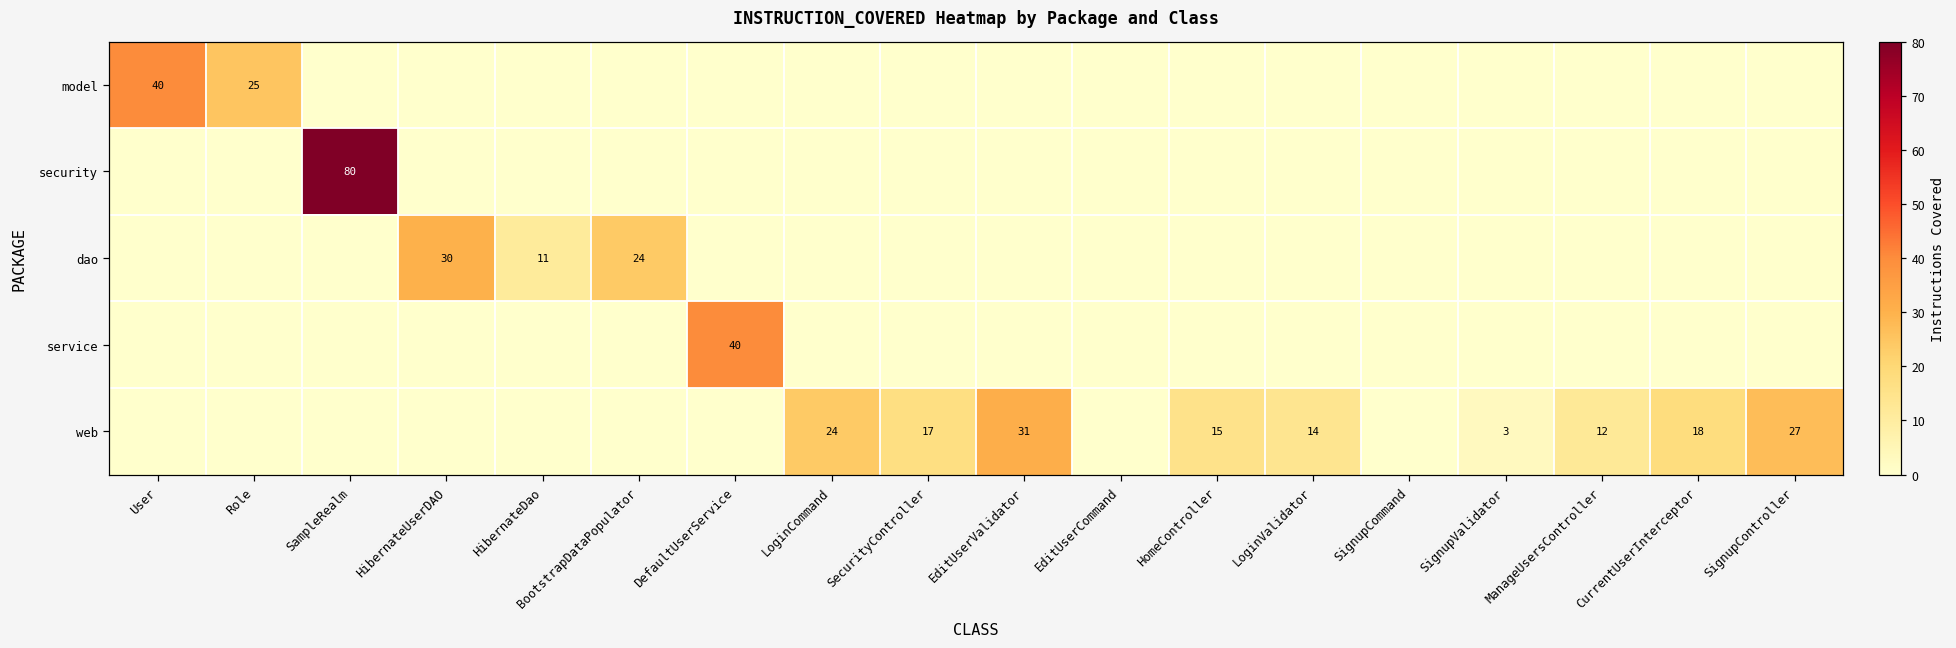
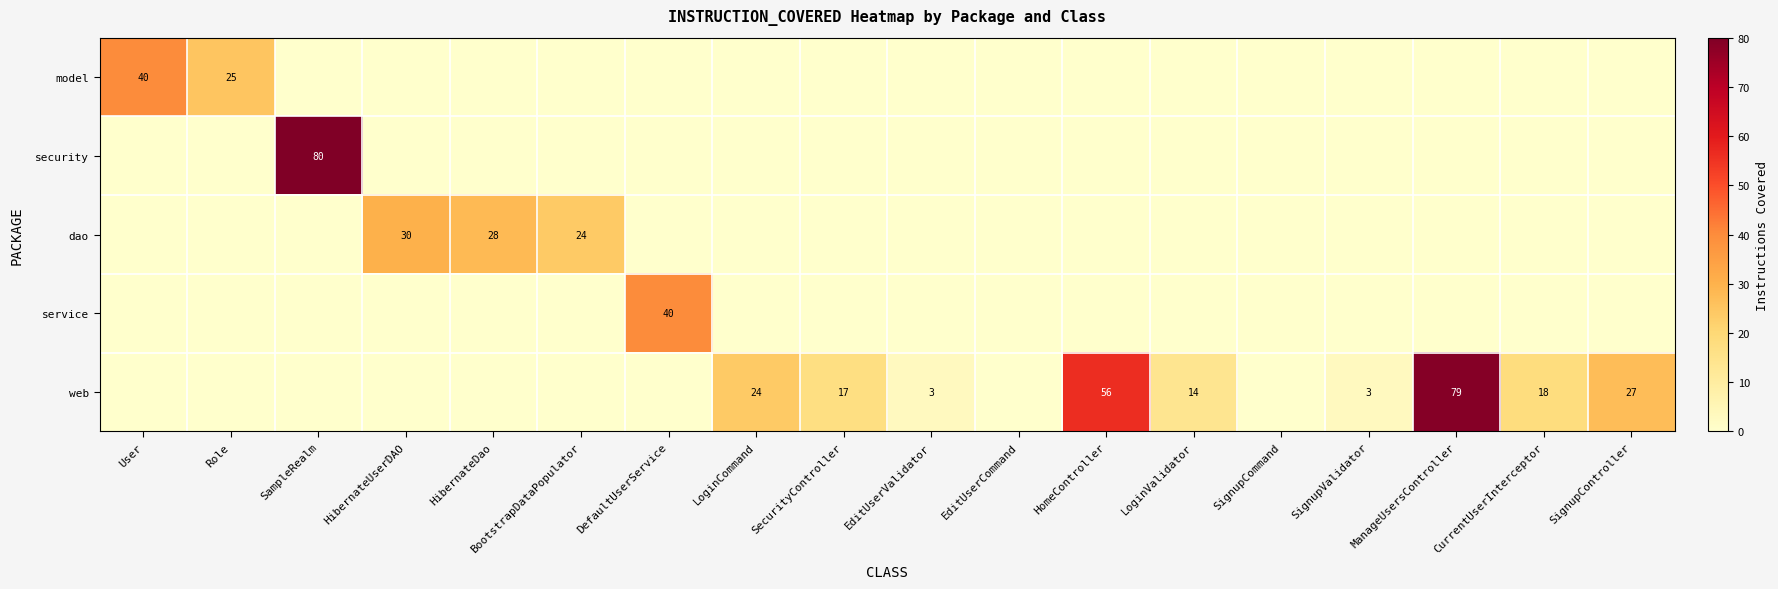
dao, HibernateDao: 11 -> 28
web, EditUserValidator: 31 -> 3
web, HomeController: 15 -> 56
web, ManageUsersController: 12 -> 79
